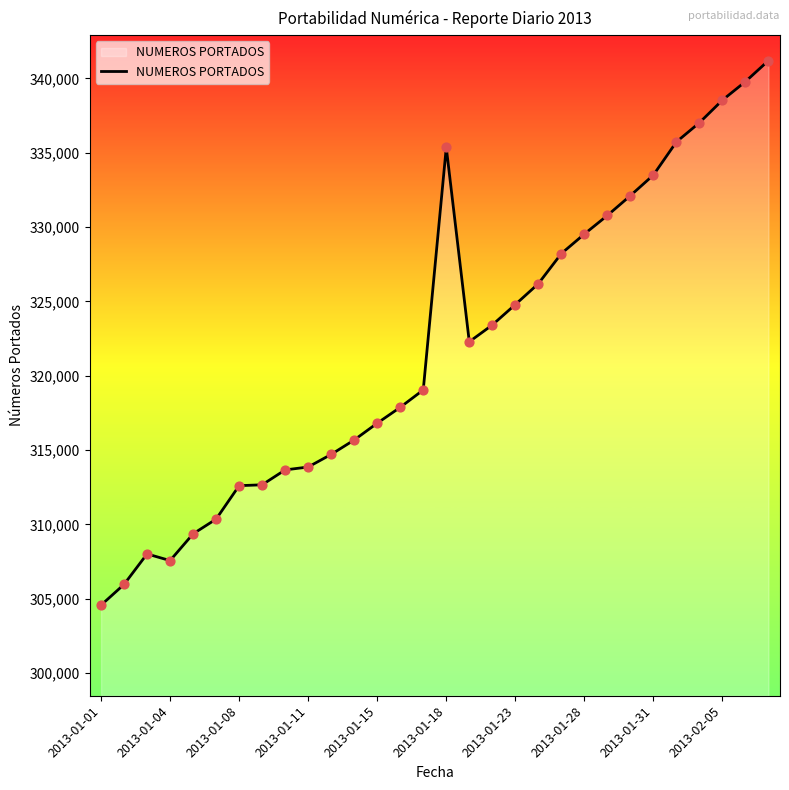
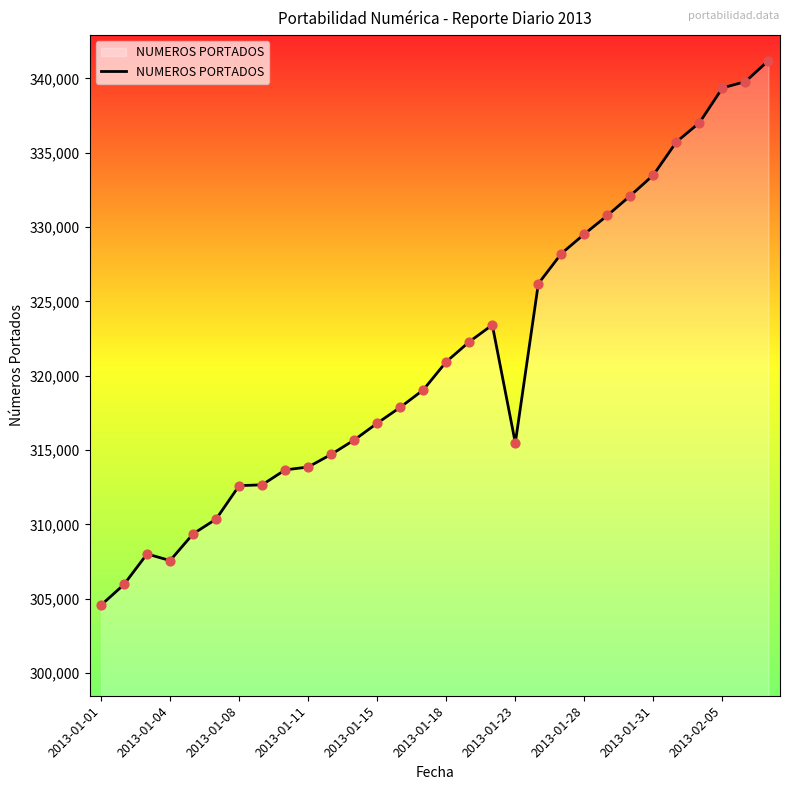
2013-01-18: 335,400 -> 320,900
2013-01-23: 324,800 -> 315,500
2013-02-05: 338,500 -> 339,400
